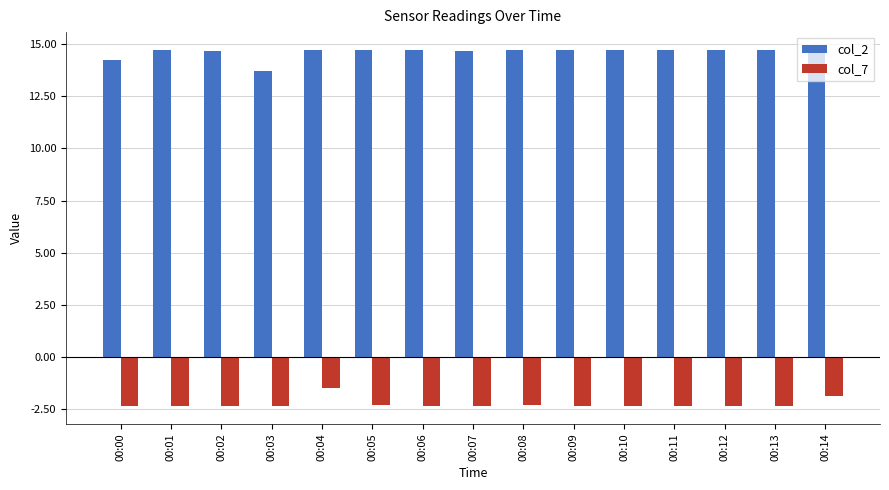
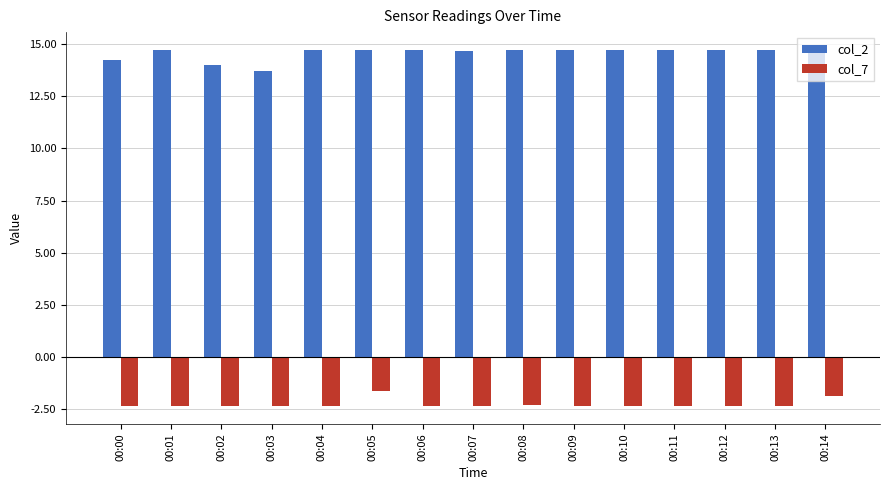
col_2, 00:02: 14.7 -> 14.0
col_7, 00:04: -1.5 -> -2.3
col_7, 00:05: -2.3 -> -1.7
